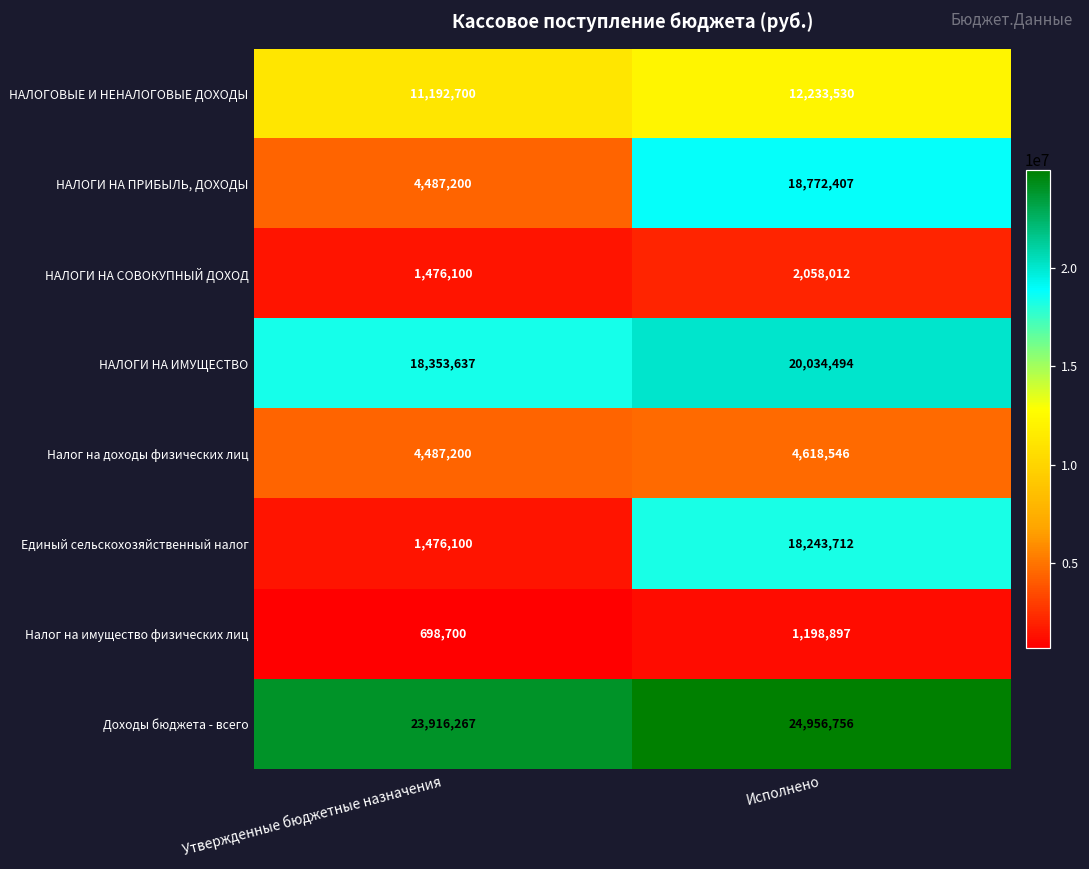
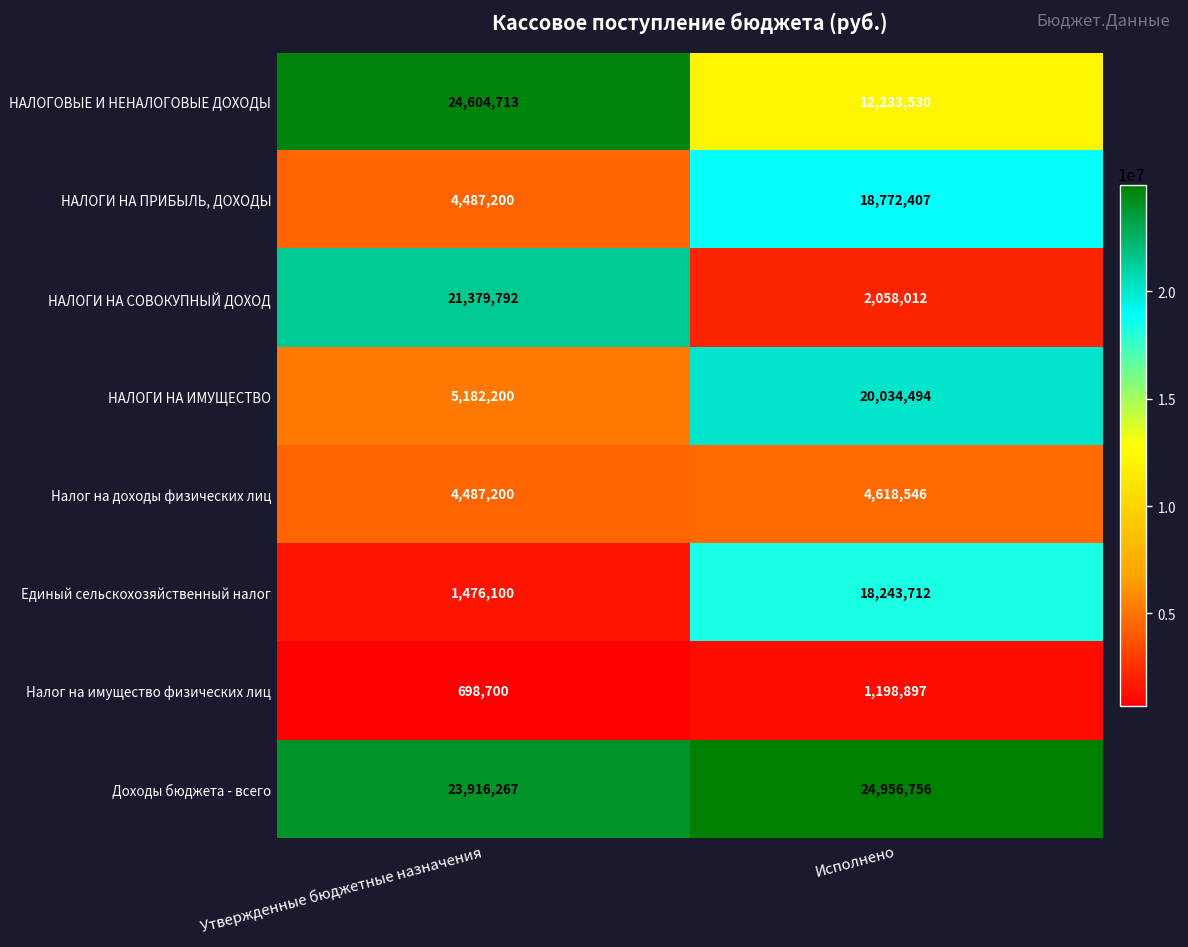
НАЛОГОВЫЕ И НЕНАЛОГОВЫЕ ДОХОДЫ, Утвержденные бюджетные назначения: 11,192,700 -> 24,604,713
НАЛОГИ НА СОВОКУПНЫЙ ДОХОД, Утвержденные бюджетные назначения: 1,476,100 -> 21,379,792
НАЛОГИ НА ИМУЩЕСТВО, Утвержденные бюджетные назначения: 18,353,637 -> 5,182,200
